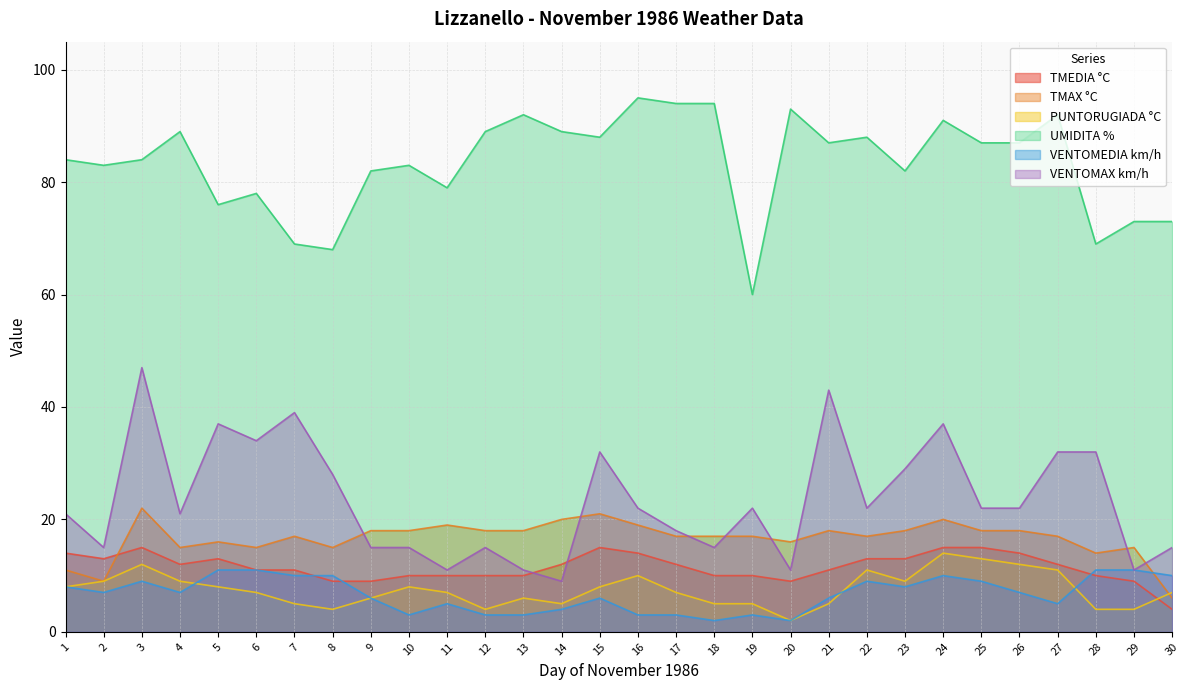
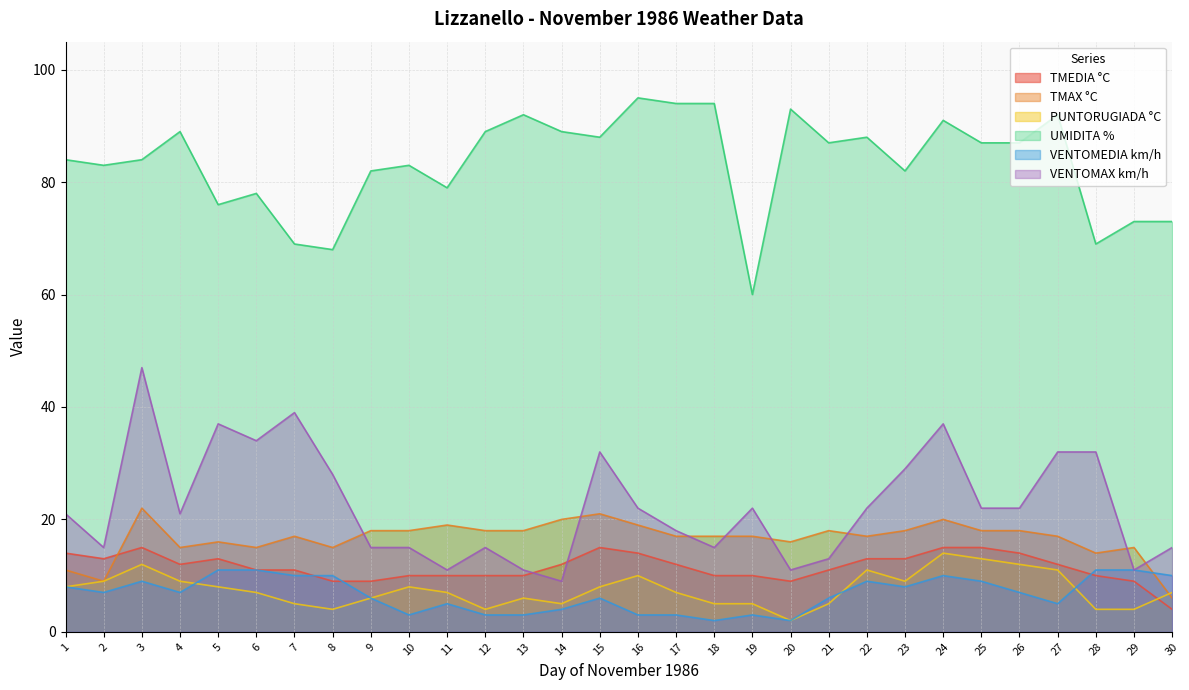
VENTOMAX km/h, 21: 43 -> 13
